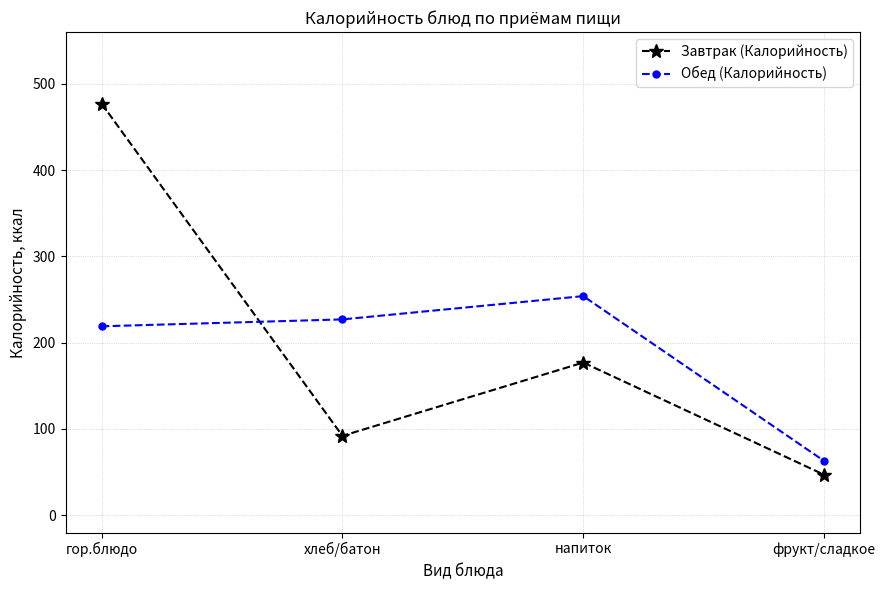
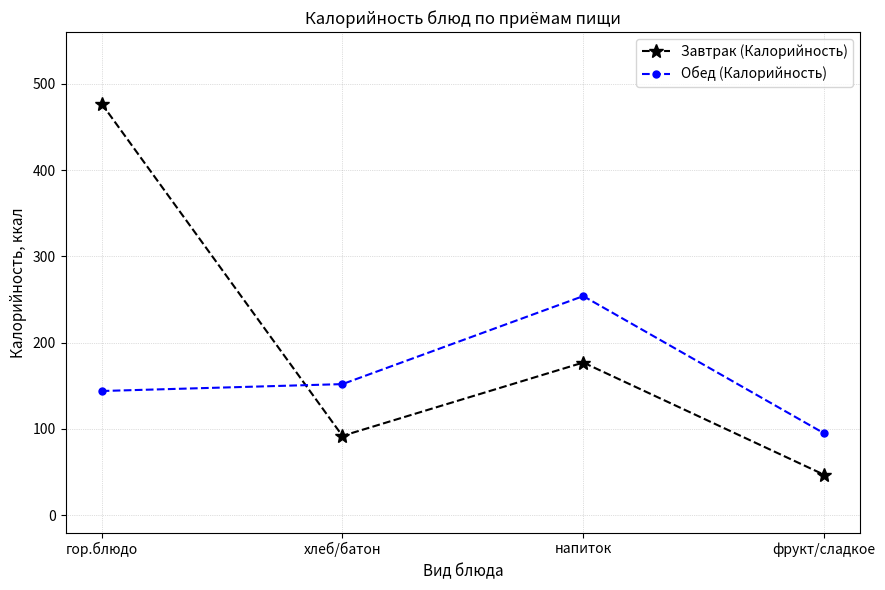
Обед (Калорийность), гор.блюдо: 220 -> 140
Обед (Калорийность), хлеб/батон: 230 -> 150
Обед (Калорийность), фрукт/сладкое: 60 -> 100
